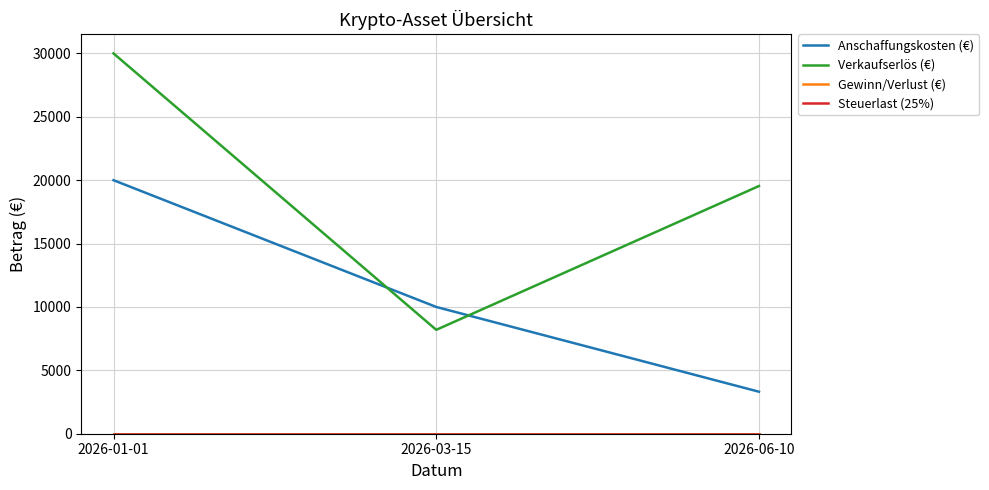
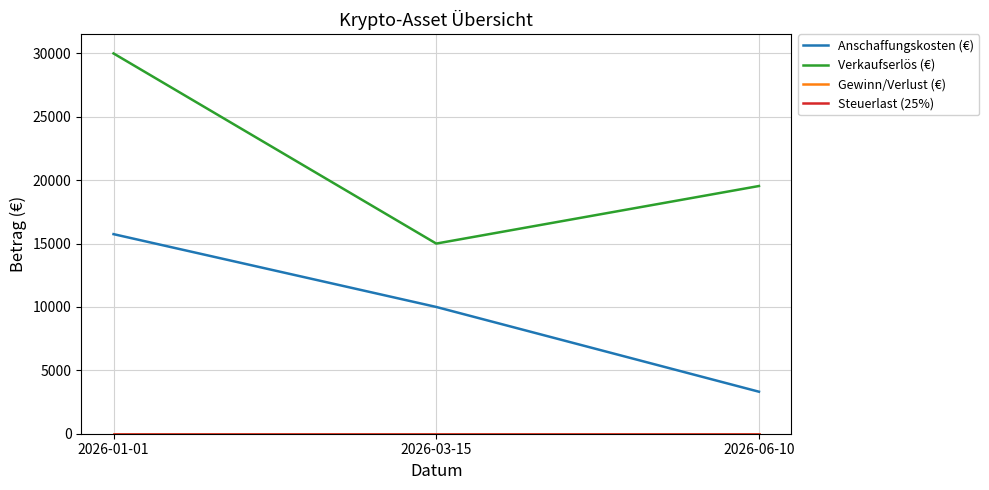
Anschaffungskosten (€), 2026-01-01: 20000 -> 15700
Verkaufserlös (€), 2026-03-15: 8200 -> 15000
